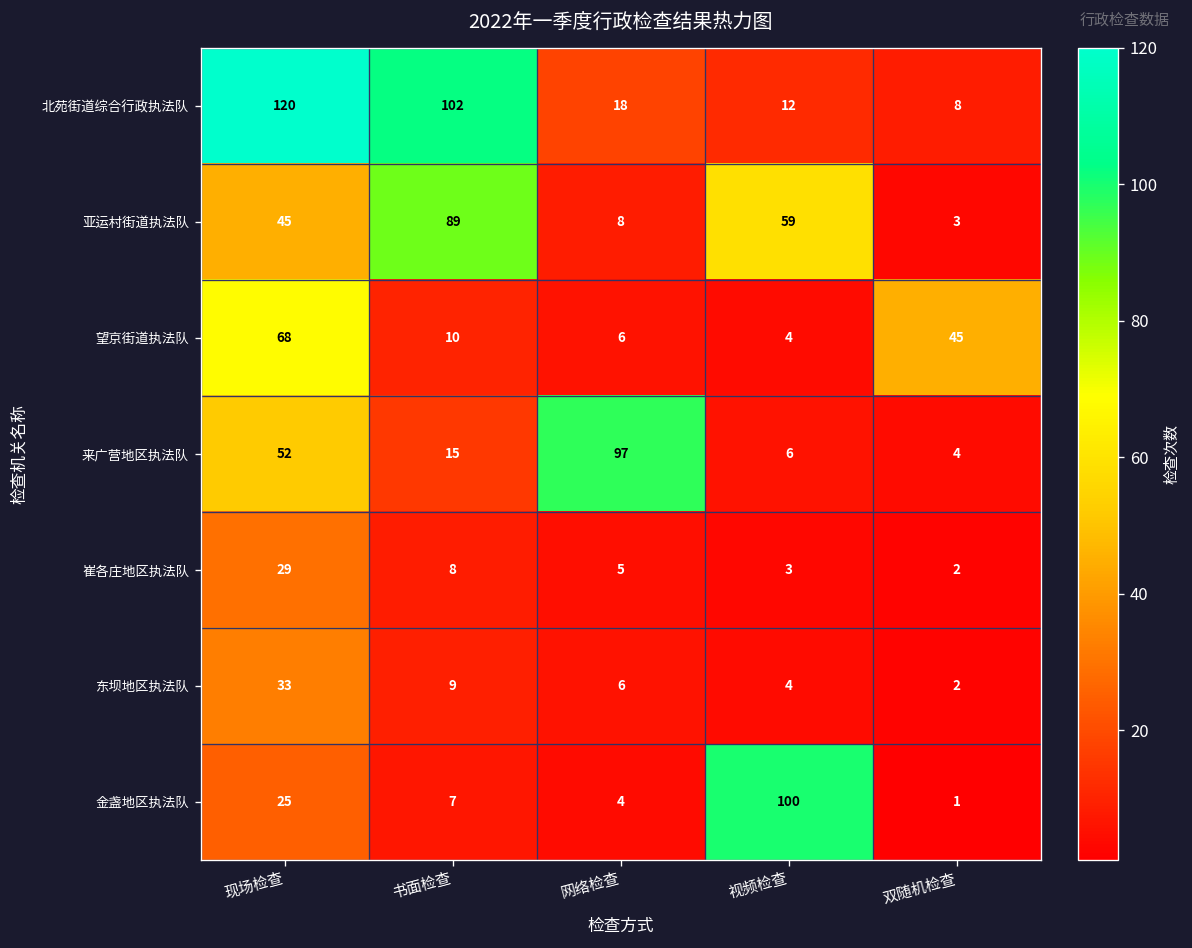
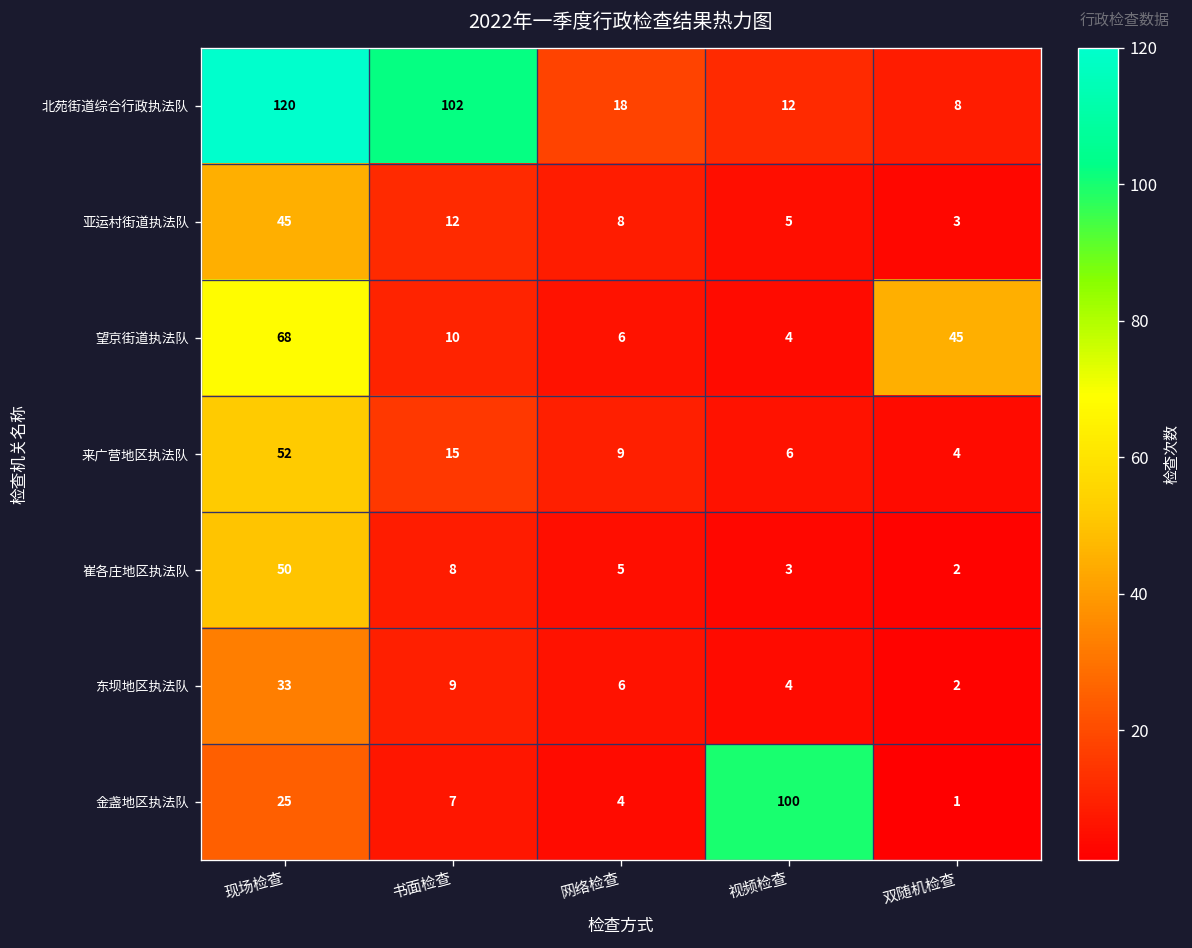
亚运村街道执法队, 书面检查: 89 -> 12
亚运村街道执法队, 视频检查: 59 -> 5
来广营地区执法队, 网络检查: 97 -> 9
崔各庄地区执法队, 现场检查: 29 -> 50
